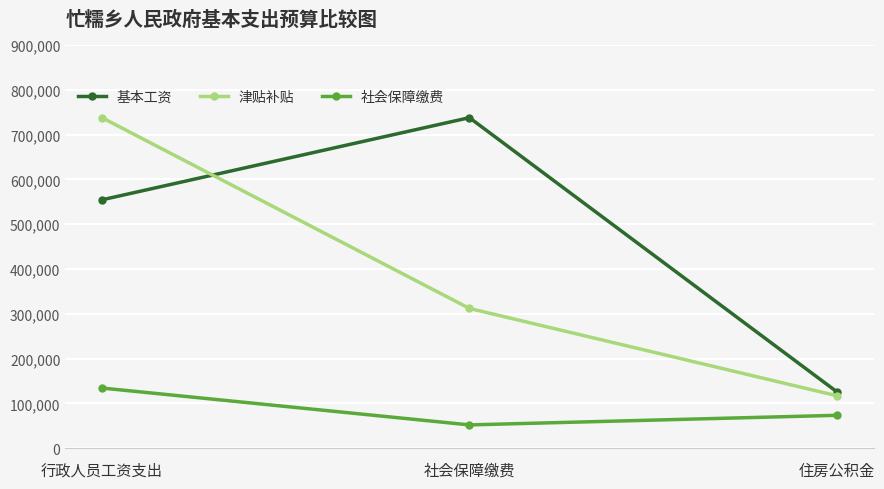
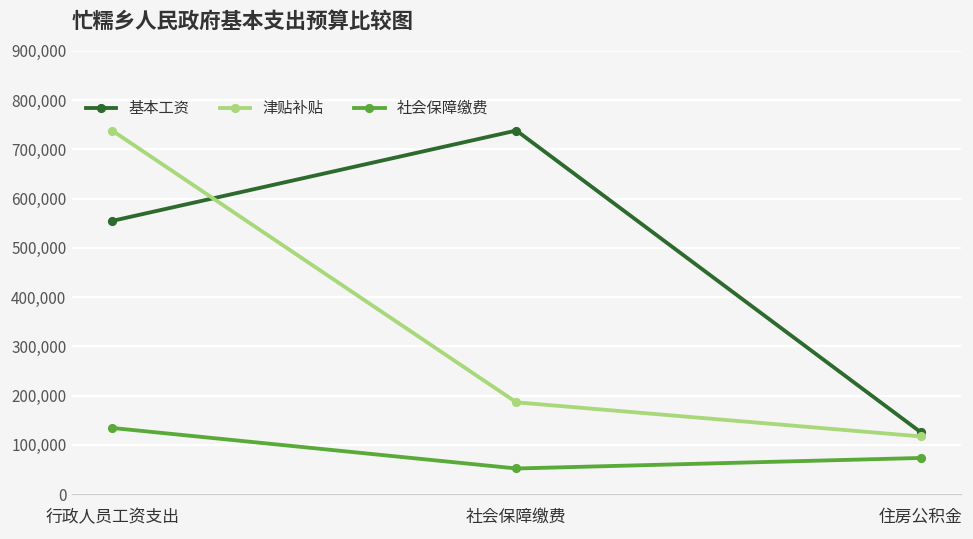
津贴补贴, 社会保障缴费: 310,000 -> 190,000
